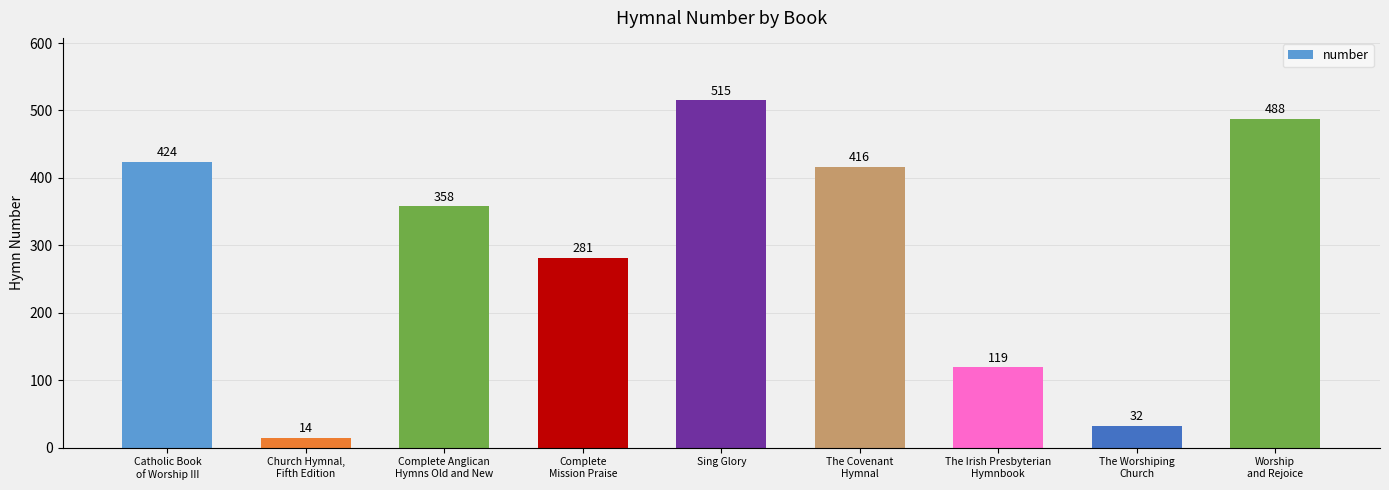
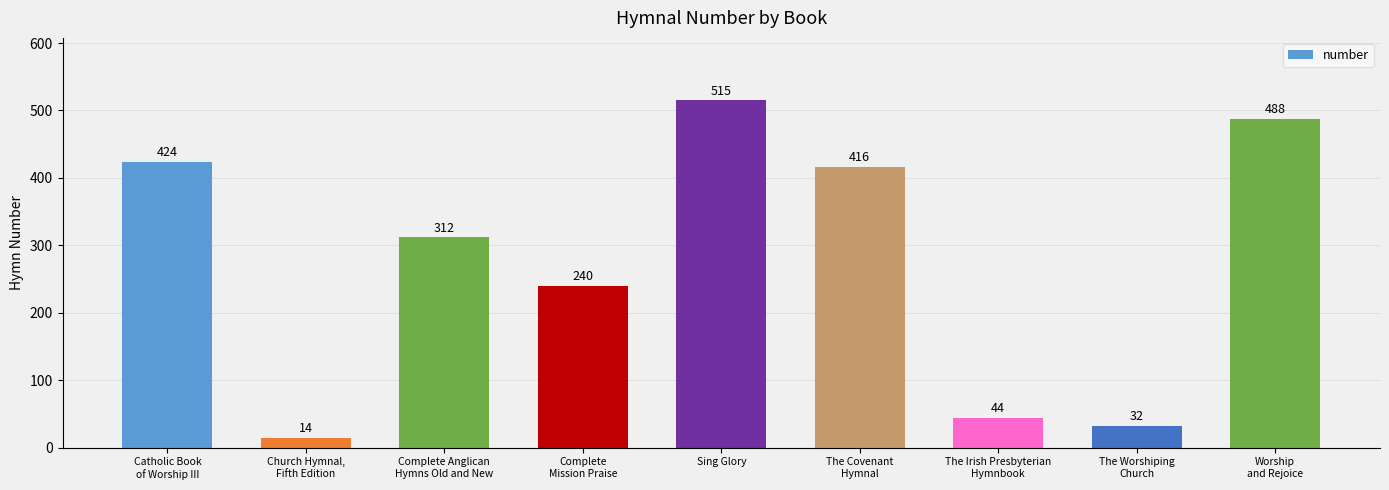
Complete Anglican Hymns Old and New: 358 -> 312
Complete Mission Praise: 281 -> 240
The Irish Presbyterian Hymnbook: 119 -> 44
